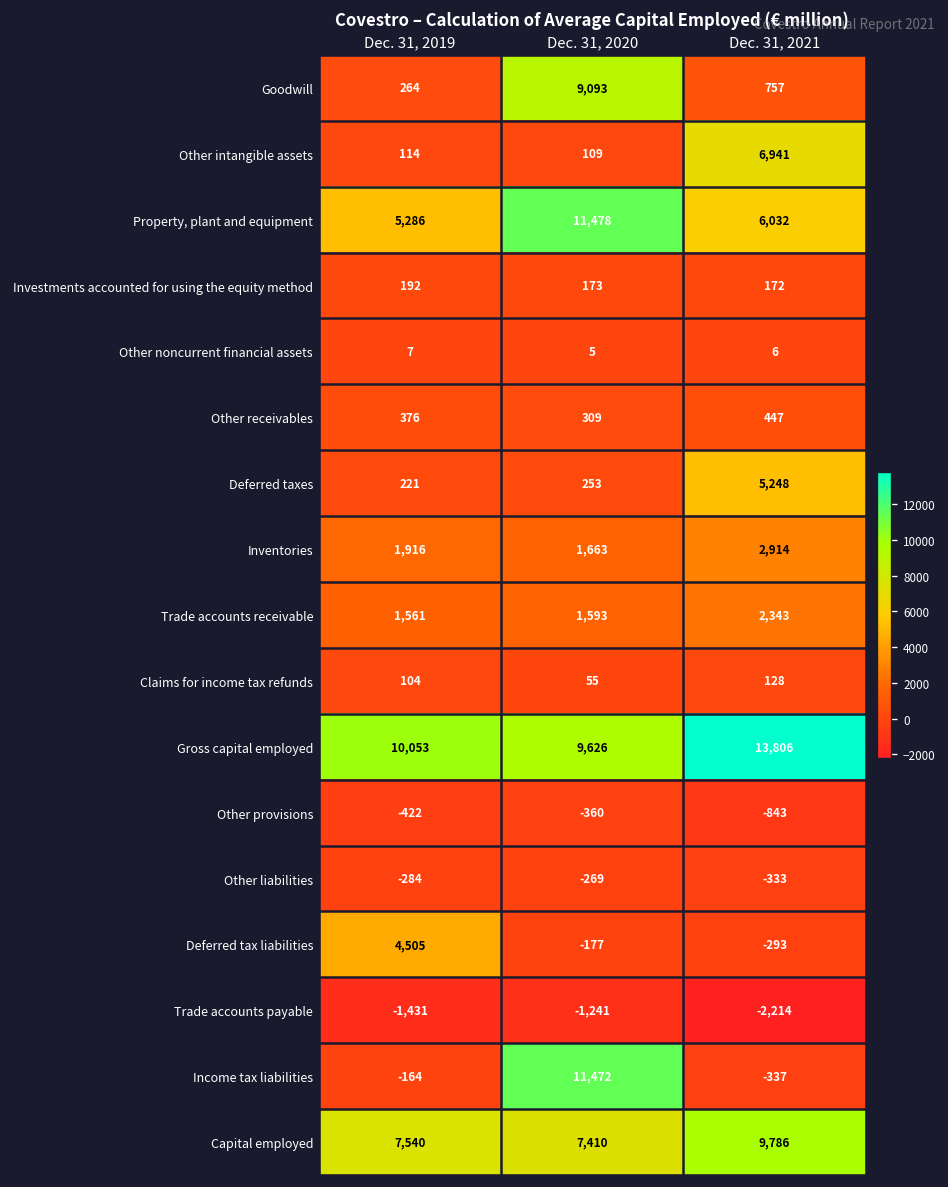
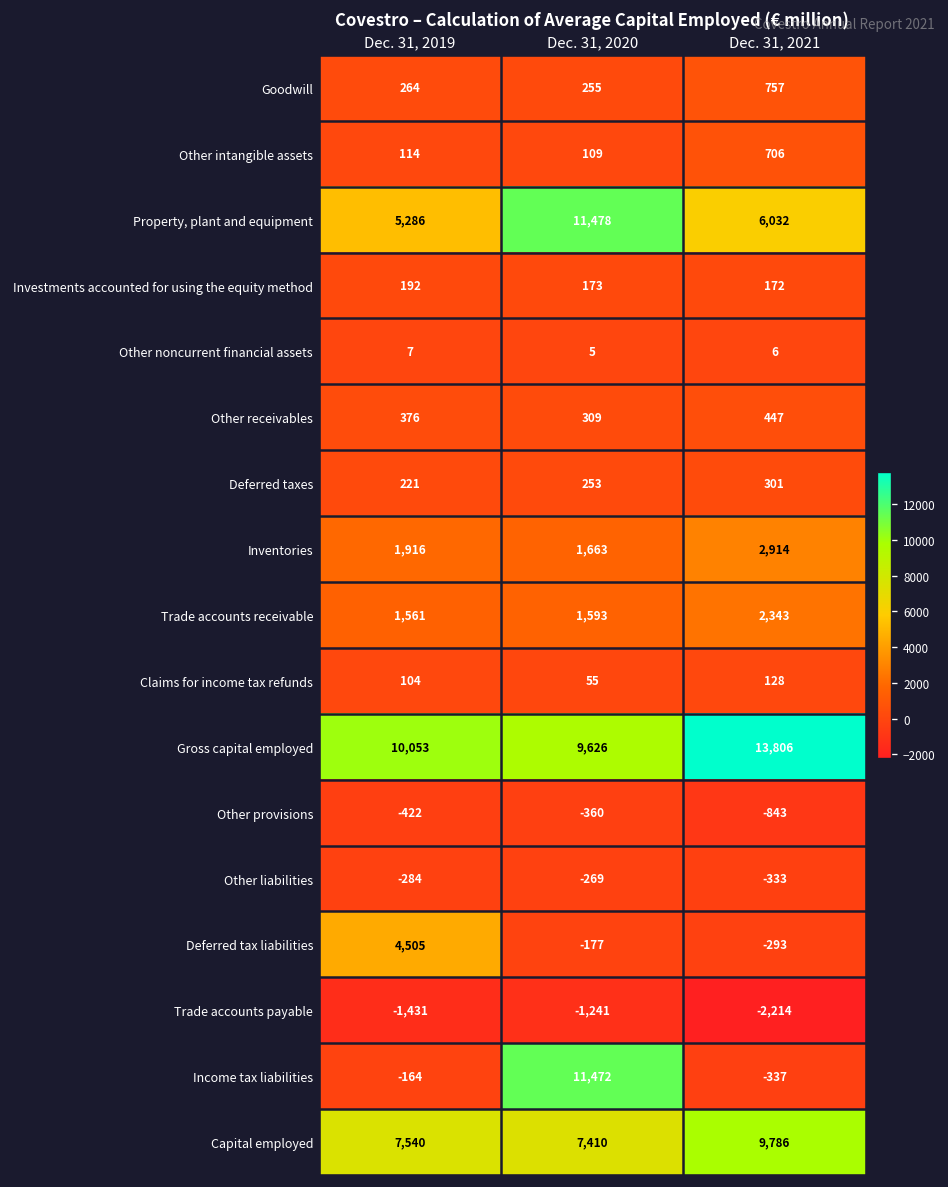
Goodwill, Dec. 31, 2020: 9,093 -> 255
Other intangible assets, Dec. 31, 2021: 6,941 -> 706
Deferred taxes, Dec. 31, 2021: 5,248 -> 301
